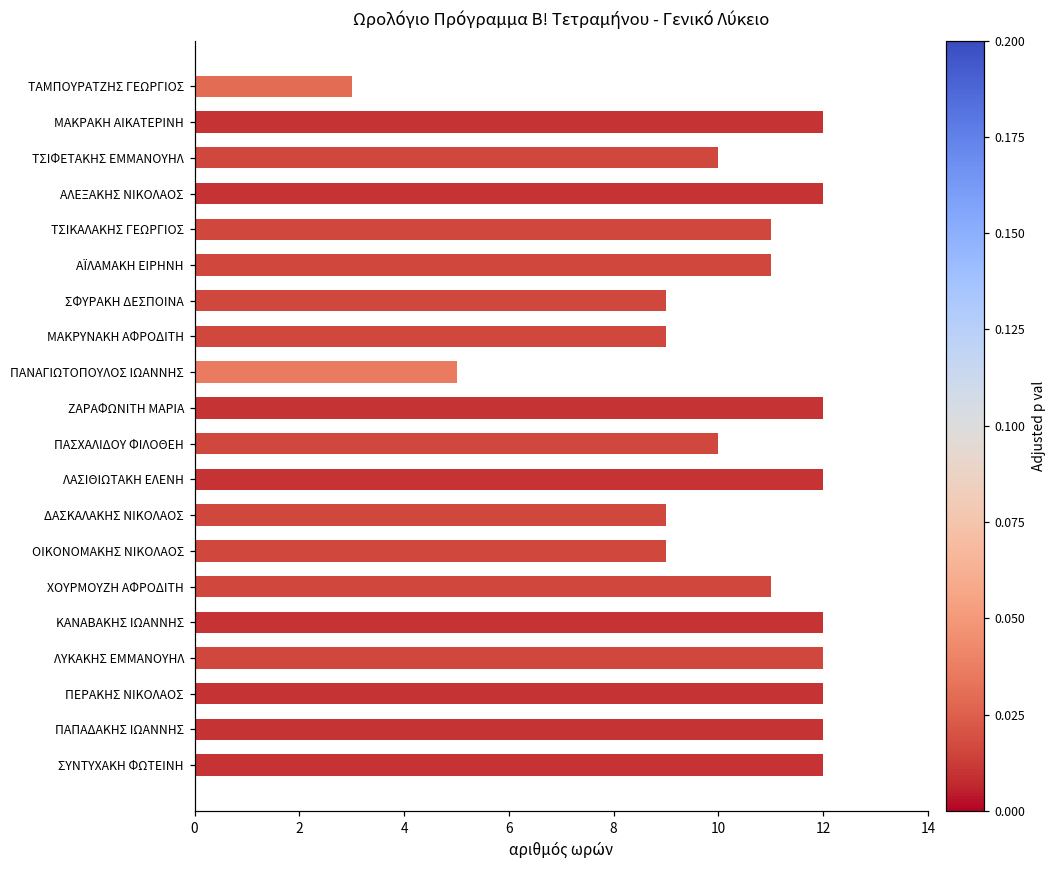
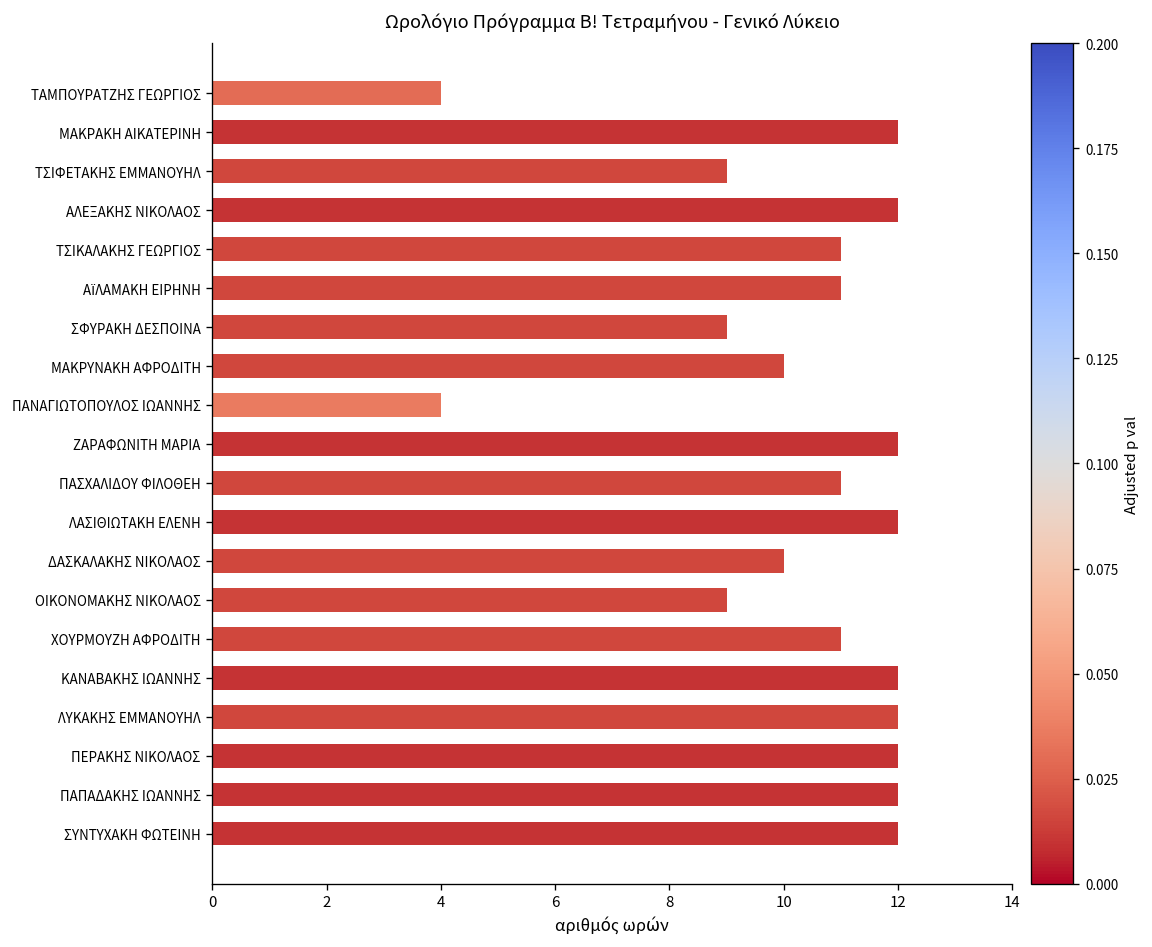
ΤΑΜΠΟΥΡΑΤΖΗΣ ΓΕΩΡΓΙΟΣ: 3 -> 4
ΤΣΙΦΕΤΑΚΗΣ ΕΜΜΑΝΟΥΗΛ: 10 -> 9
ΜΑΚΡΥΝΑΚΗ ΑΦΡΟΔΙΤΗ: 9 -> 10
ΠΑΝΑΓΙΩΤΟΠΟΥΛΟΣ ΙΩΑΝΝΗΣ: 5 -> 4
ΠΑΣΧΑΛΙΔΟΥ ΦΙΛΟΘΕΗ: 10 -> 11
ΔΑΣΚΑΛΑΚΗΣ ΝΙΚΟΛΑΟΣ: 9 -> 10
